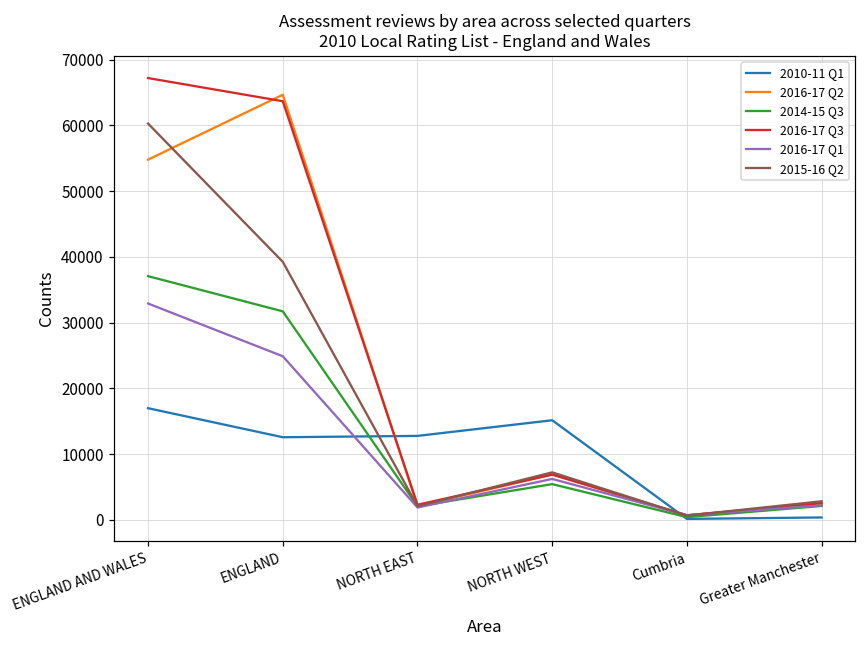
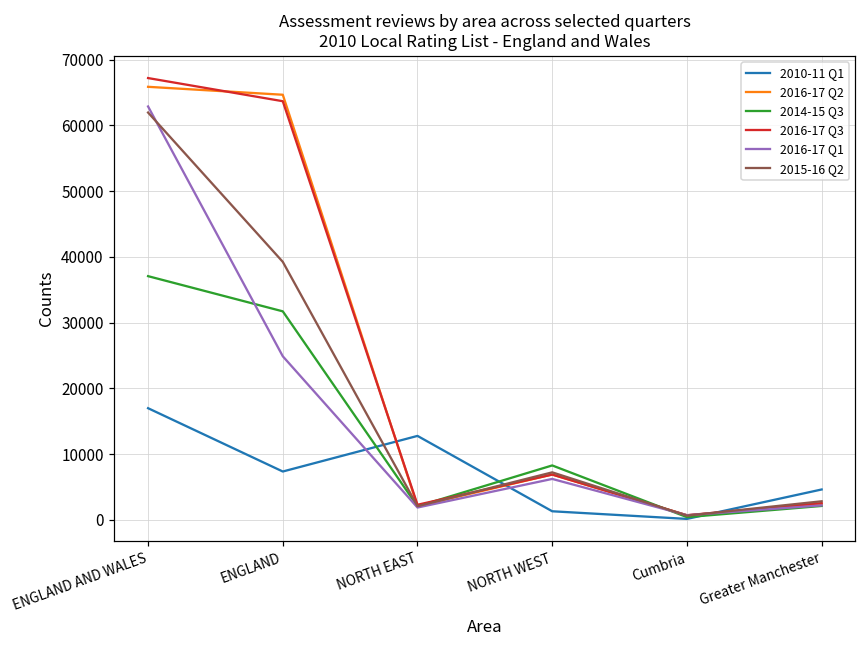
2016-17 Q2, ENGLAND AND WALES: 55000 -> 66000
2016-17 Q1, ENGLAND AND WALES: 33000 -> 63000
2015-16 Q2, ENGLAND AND WALES: 60000 -> 62000
2010-11 Q1, ENGLAND: 13000 -> 7000
2010-11 Q1, NORTH WEST: 15000 -> 1000
2014-15 Q3, NORTH WEST: 5000 -> 8000
2010-11 Q1, Greater Manchester: 0 -> 5000
